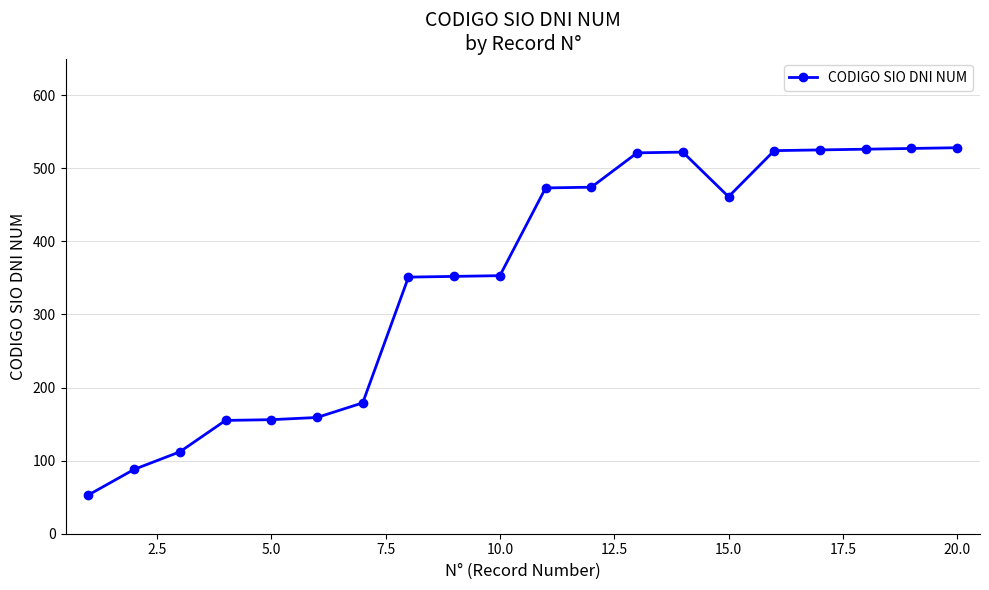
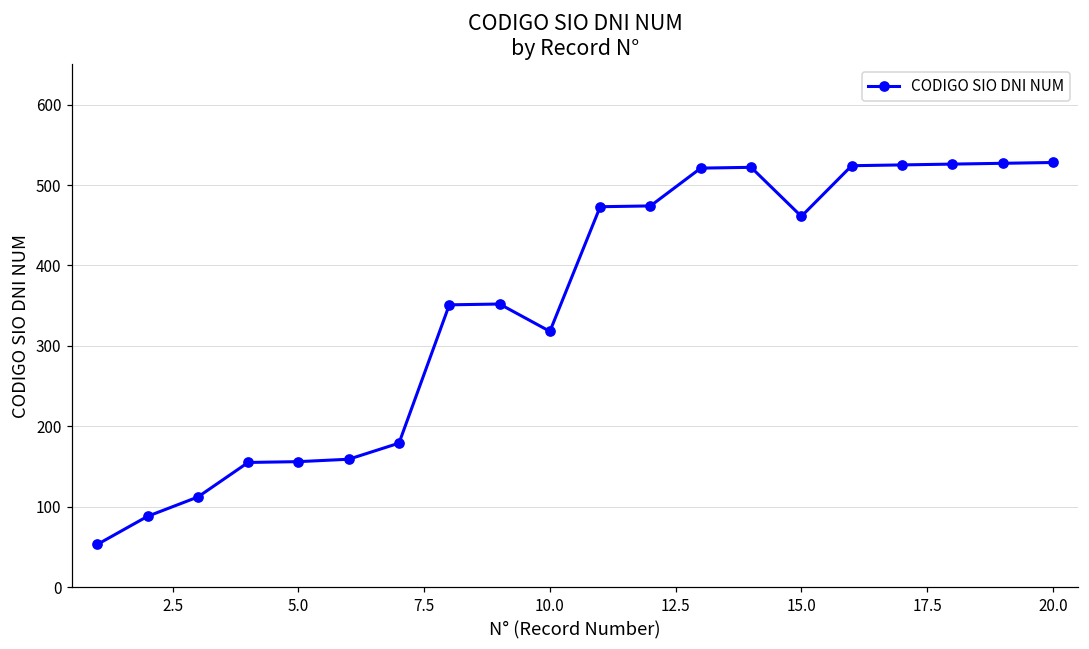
10.0: 350 -> 320
